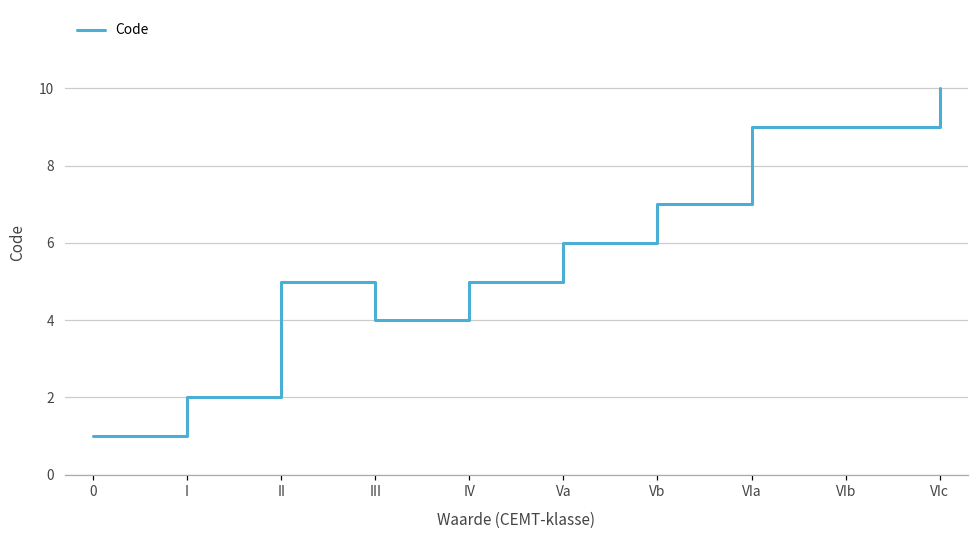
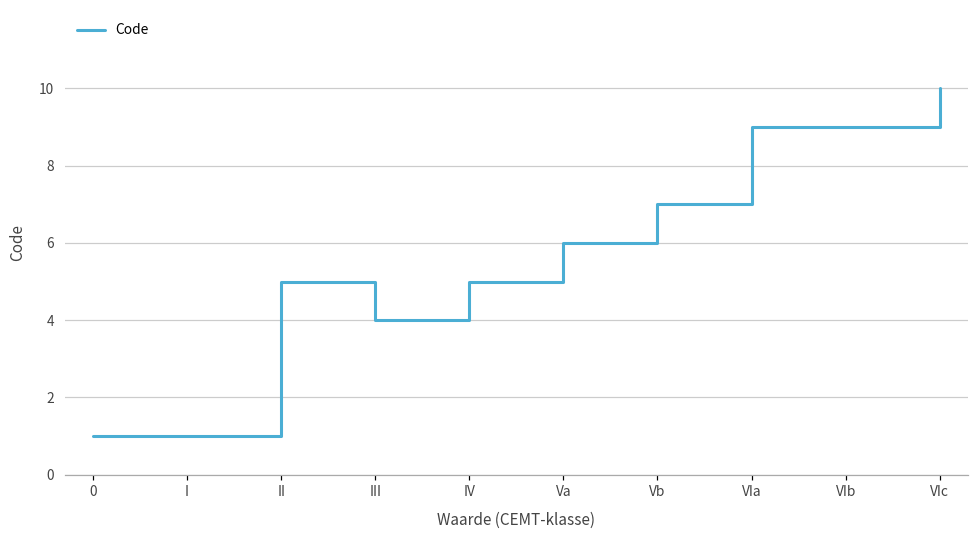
I: 2 -> 1
